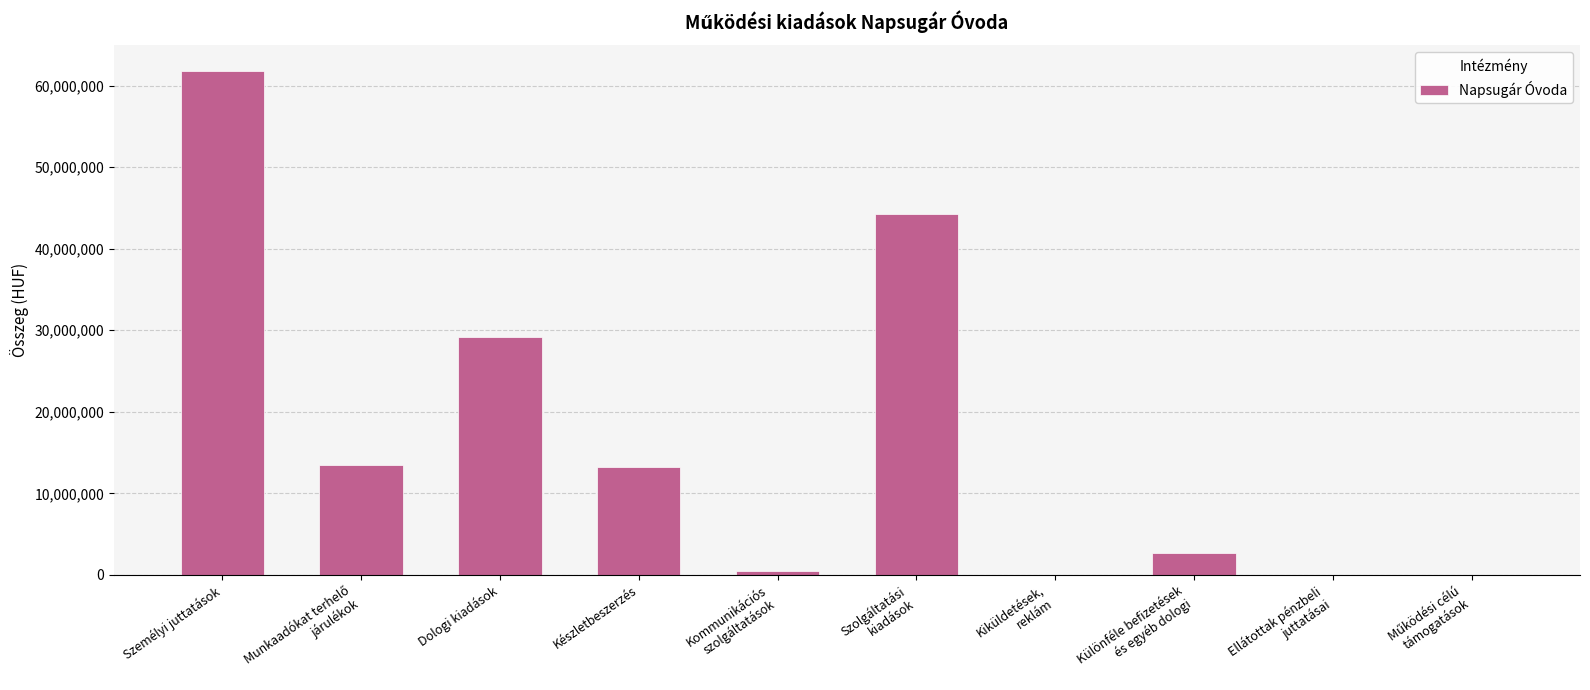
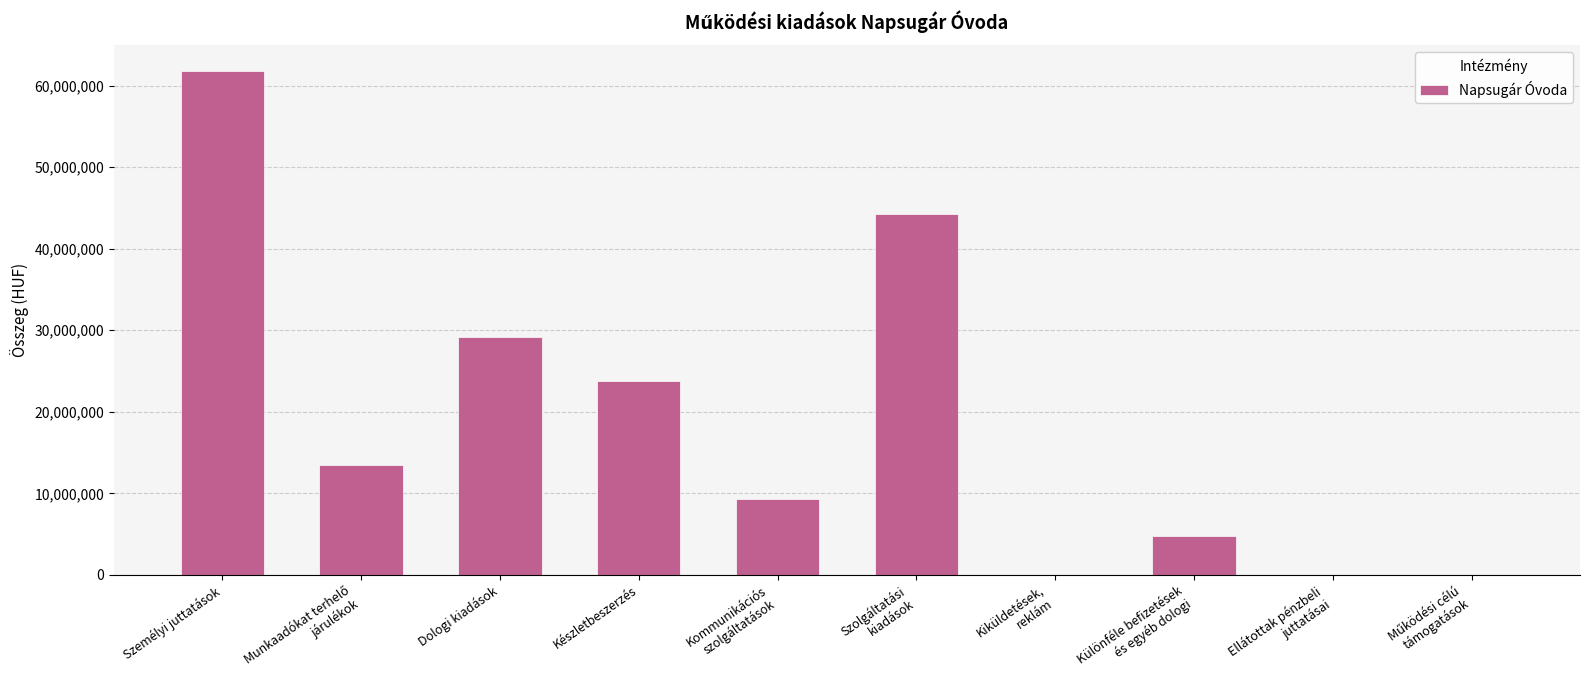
Készletbeszerzés: 13,000,000 -> 24,000,000
Kommunikációs szolgáltatások: 1,000,000 -> 9,000,000
Különféle befizetések és egyéb dologi: 3,000,000 -> 5,000,000
